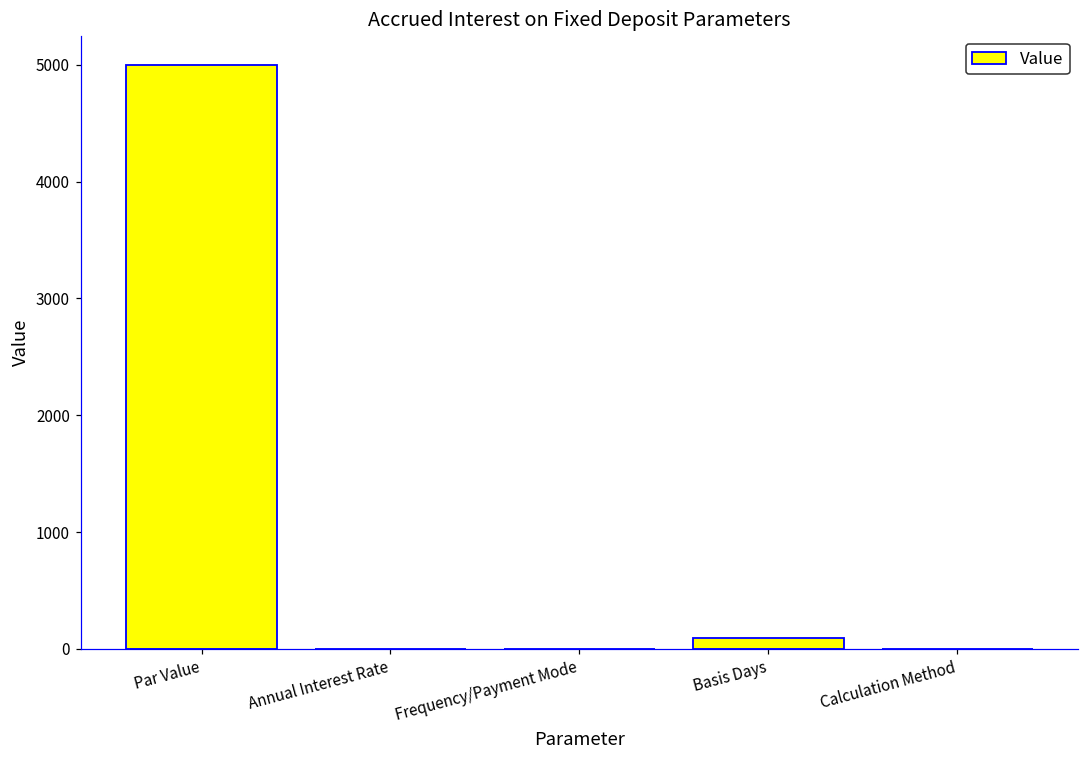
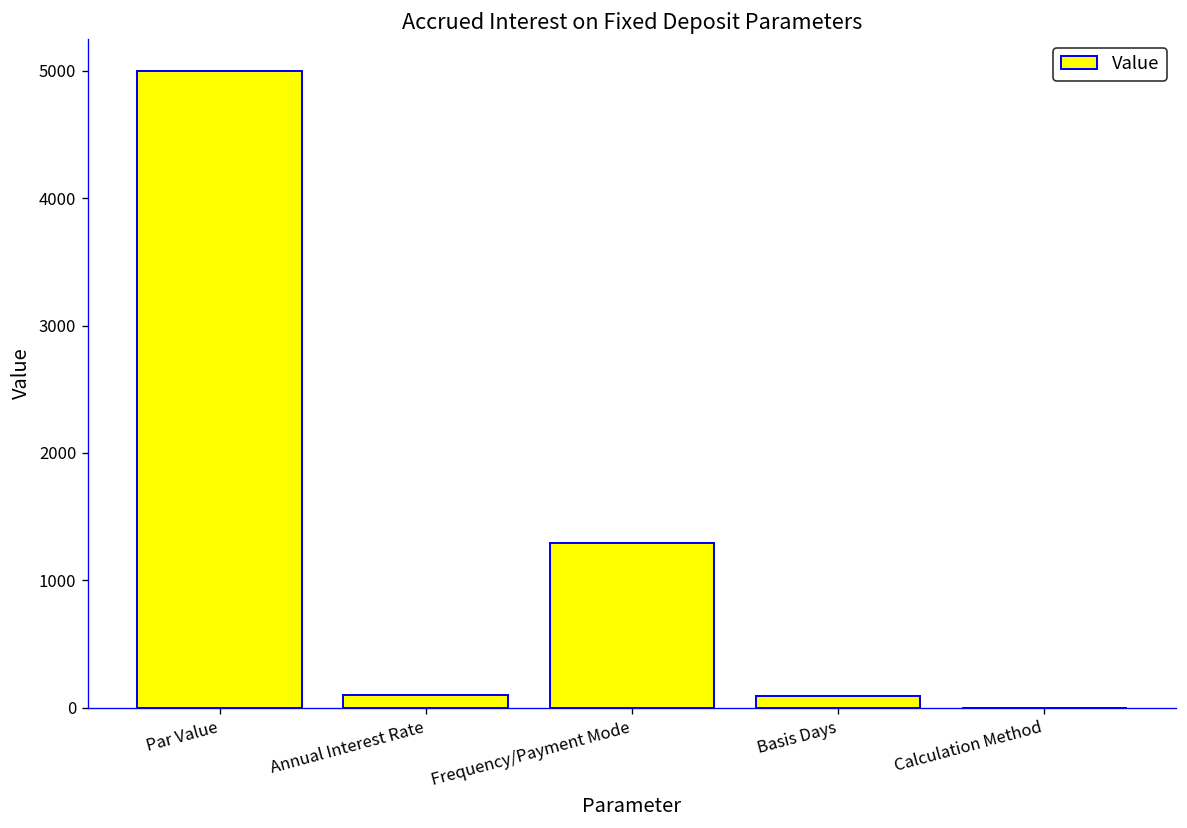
Annual Interest Rate: 0 -> 100
Frequency/Payment Mode: 0 -> 1300
